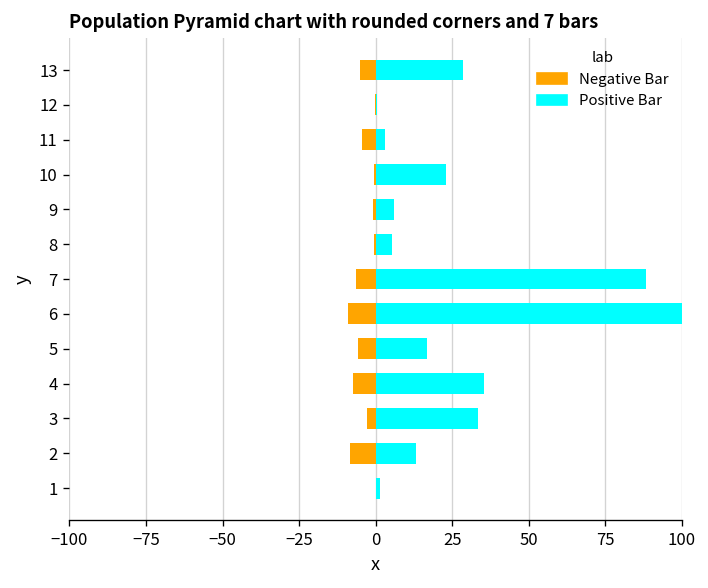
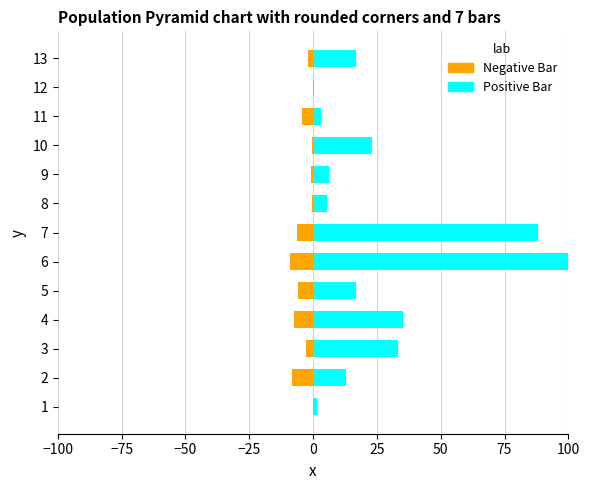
Negative Bar, 13: -5 -> -2
Positive Bar, 13: 28 -> 17
